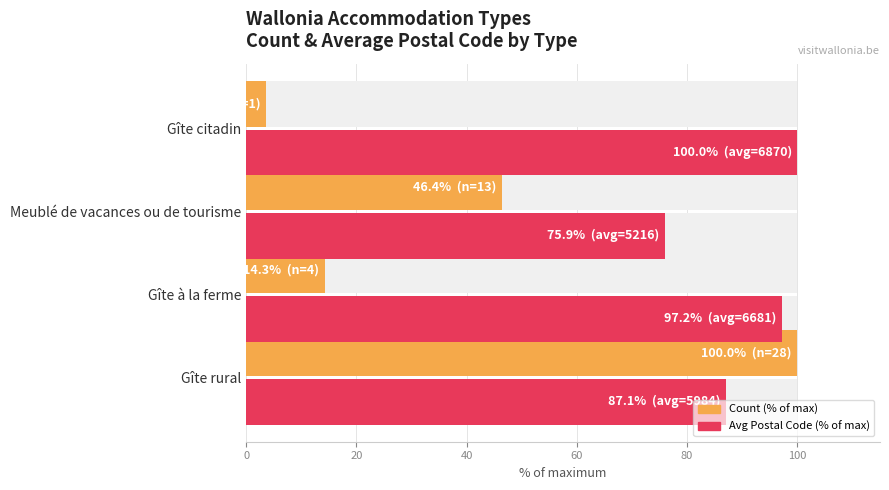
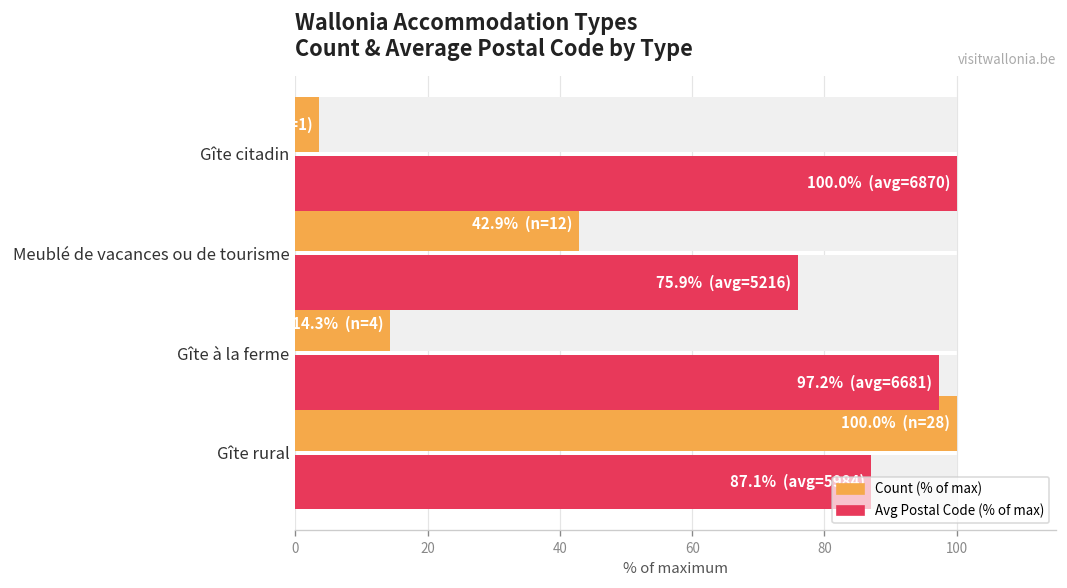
Count (% of max), Meublé de vacances ou de tourisme: 46.4% (n=13) -> 42.9% (n=12)
